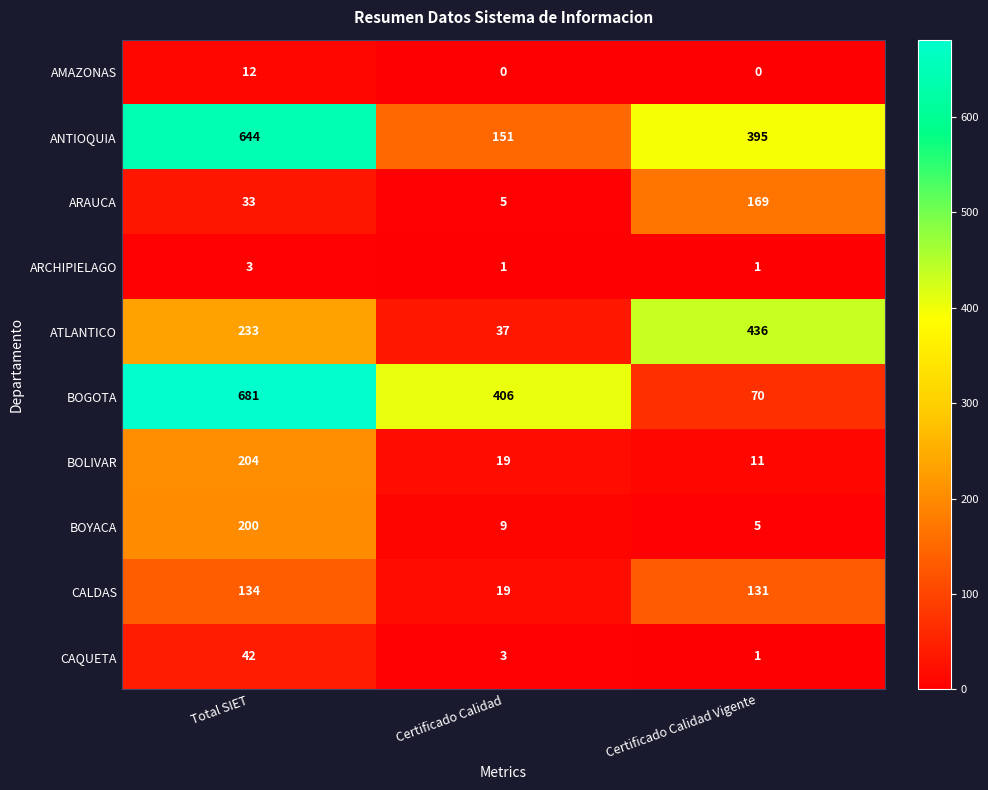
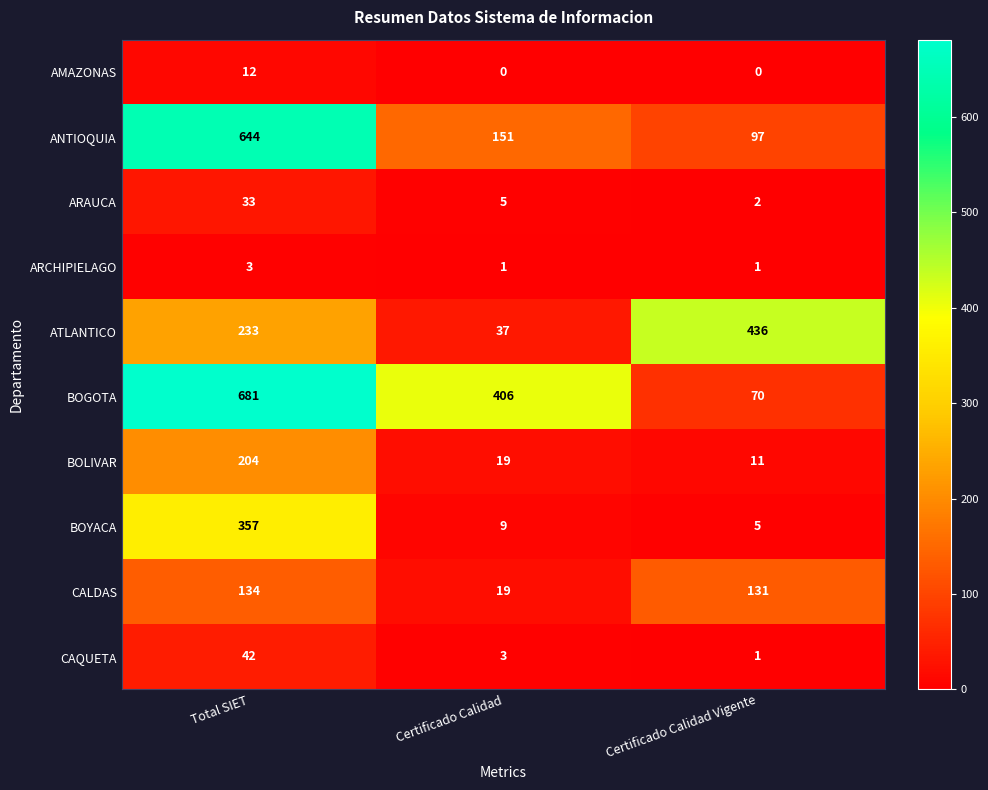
ANTIOQUIA, Certificado Calidad Vigente: 395 -> 97
ARAUCA, Certificado Calidad Vigente: 169 -> 2
BOYACA, Total SIET: 200 -> 357
